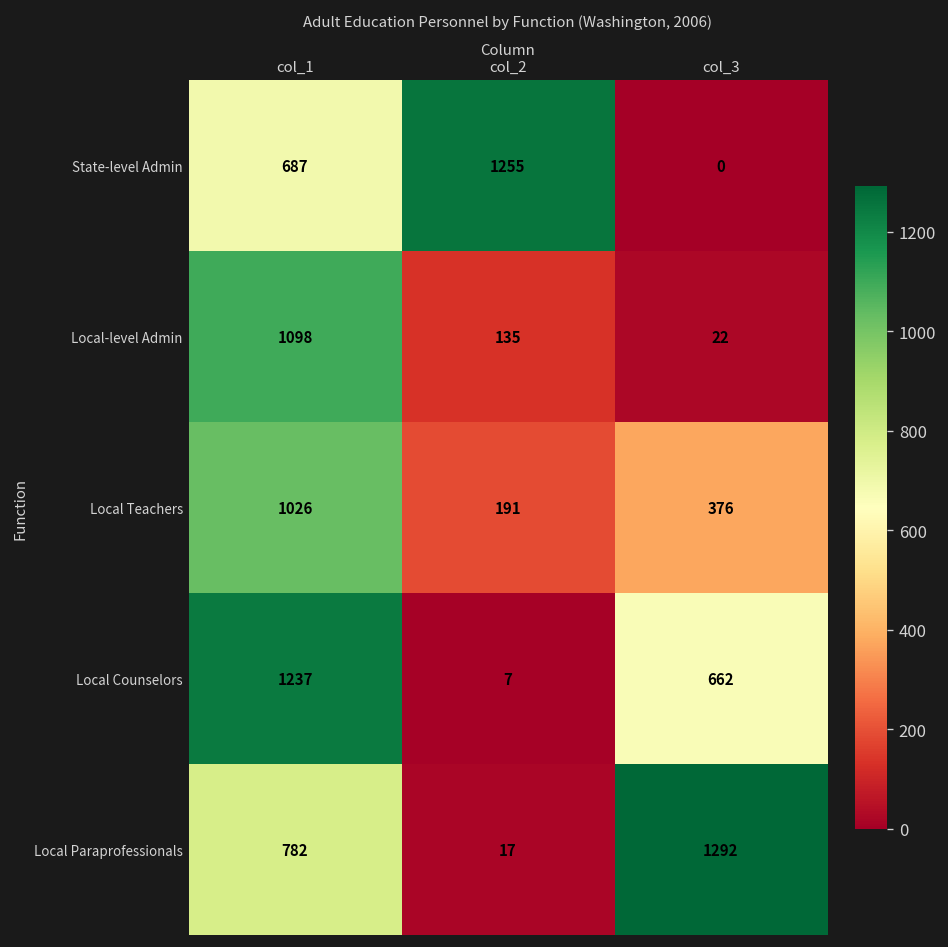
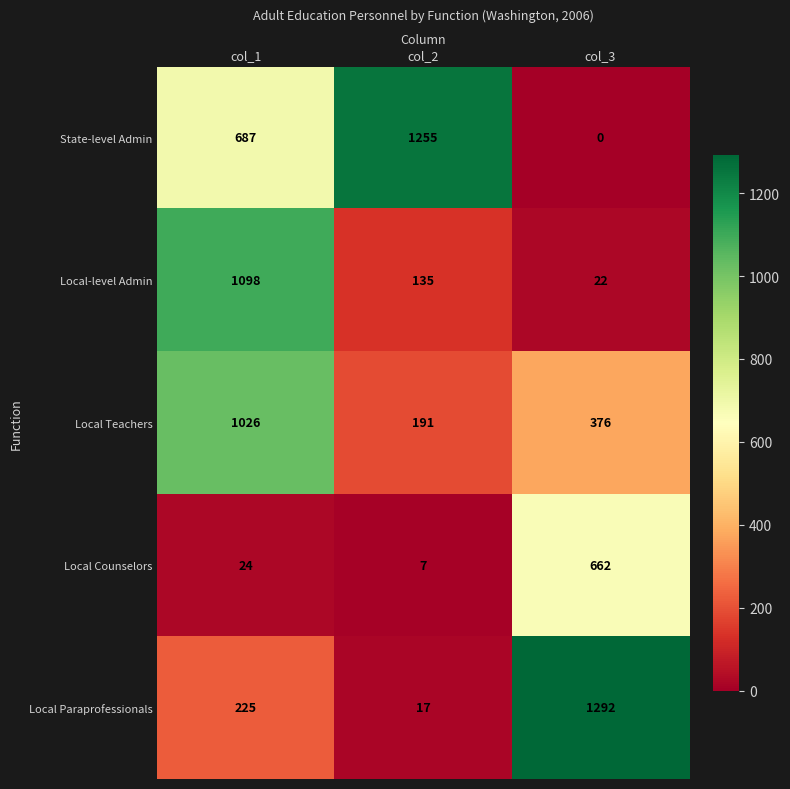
Local Counselors, col_1: 1237 -> 24
Local Paraprofessionals, col_1: 782 -> 225
